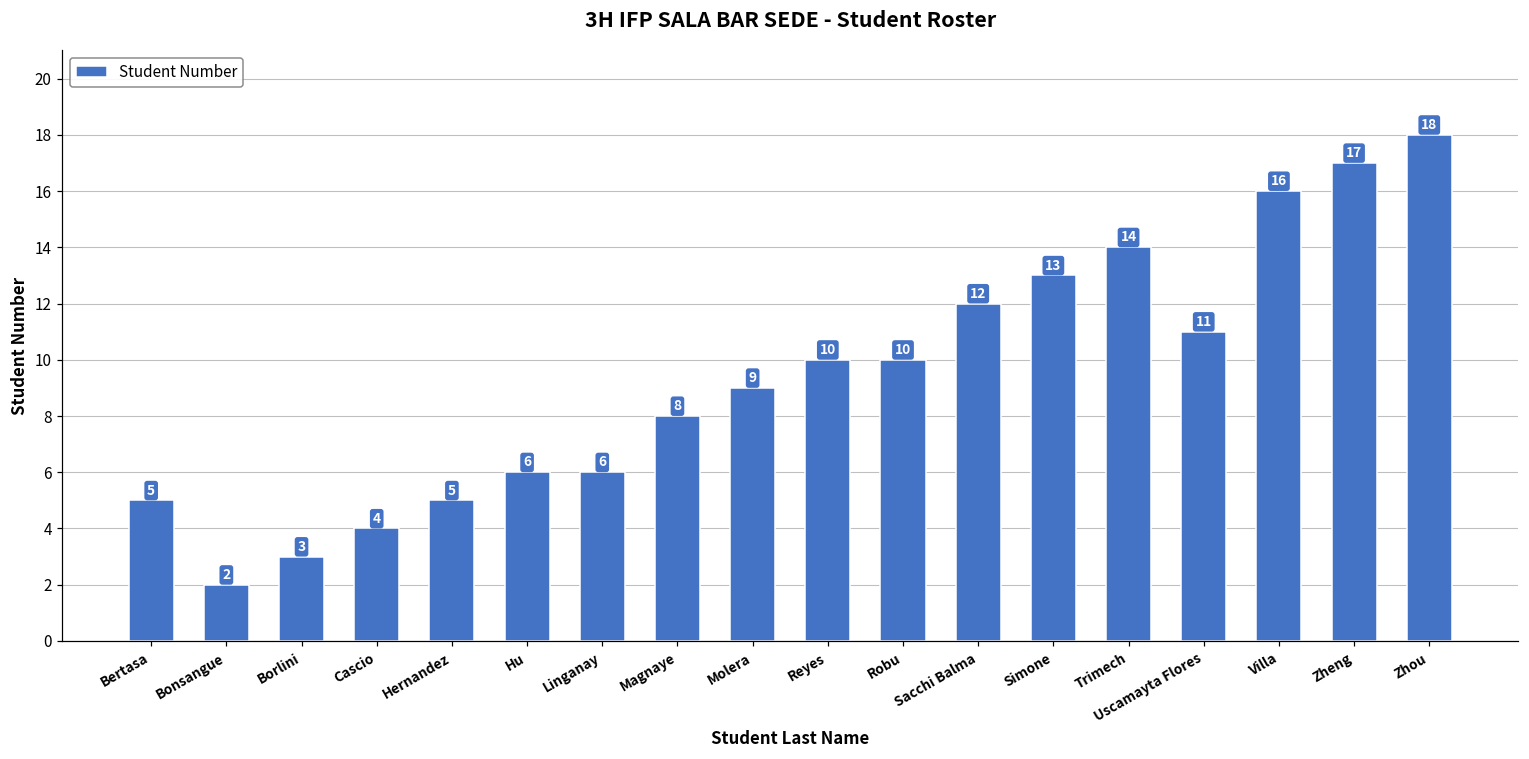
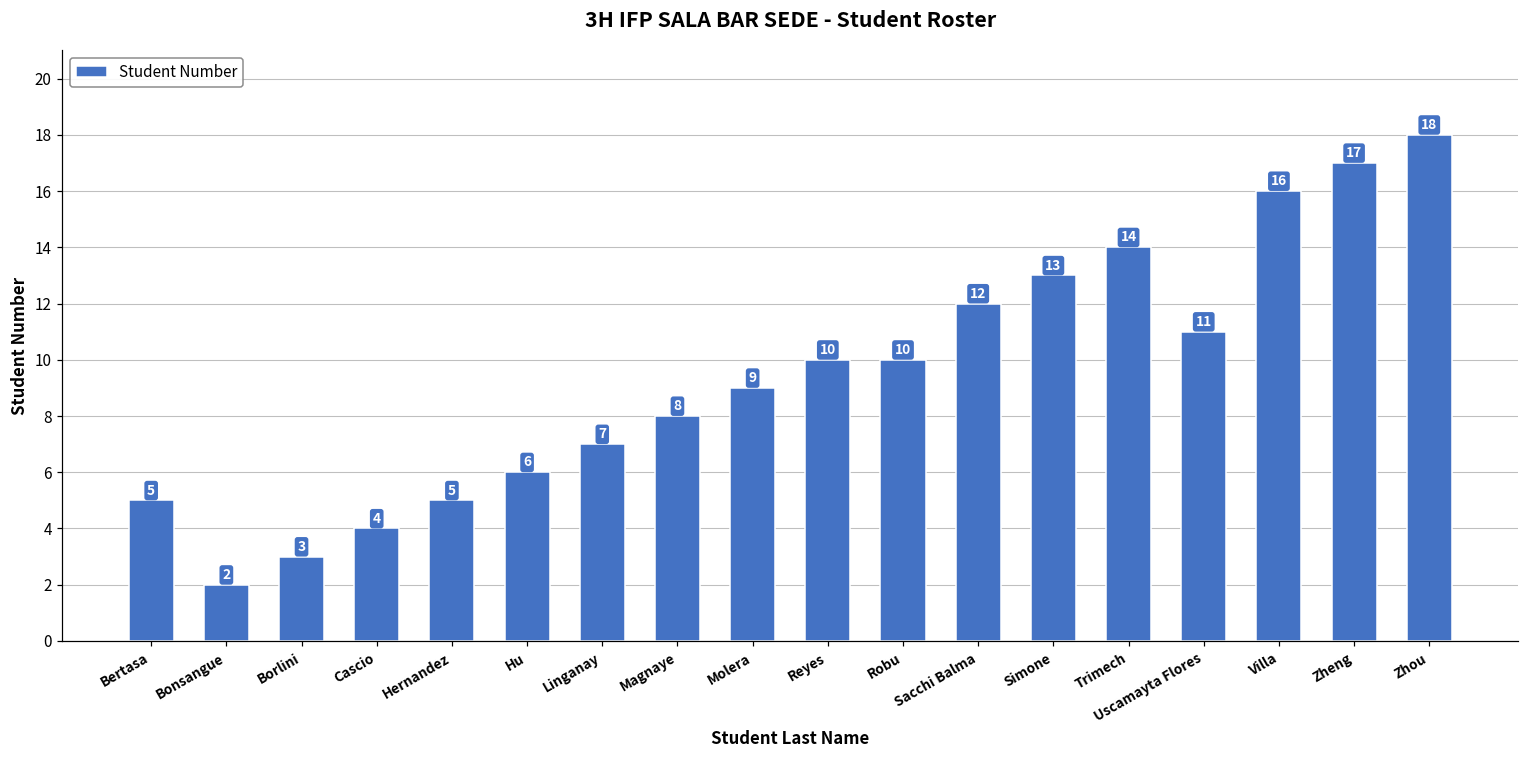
Linganay: 6 -> 7
